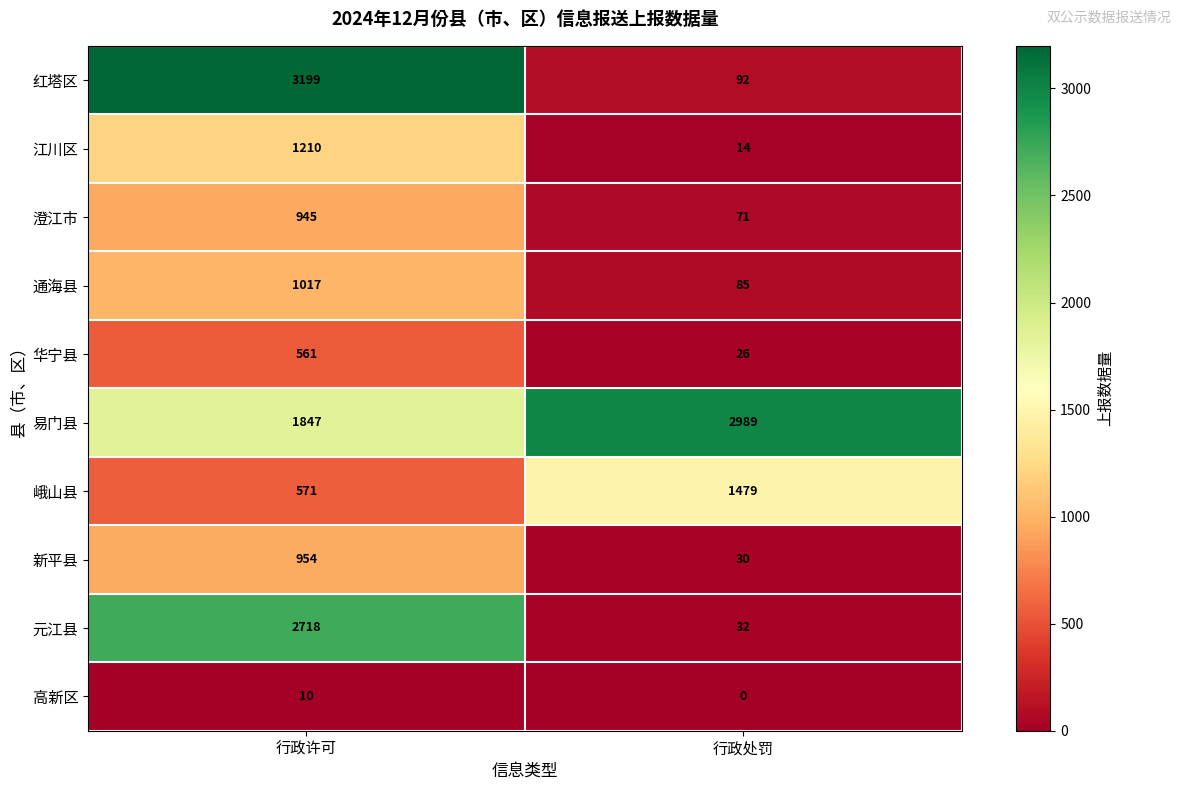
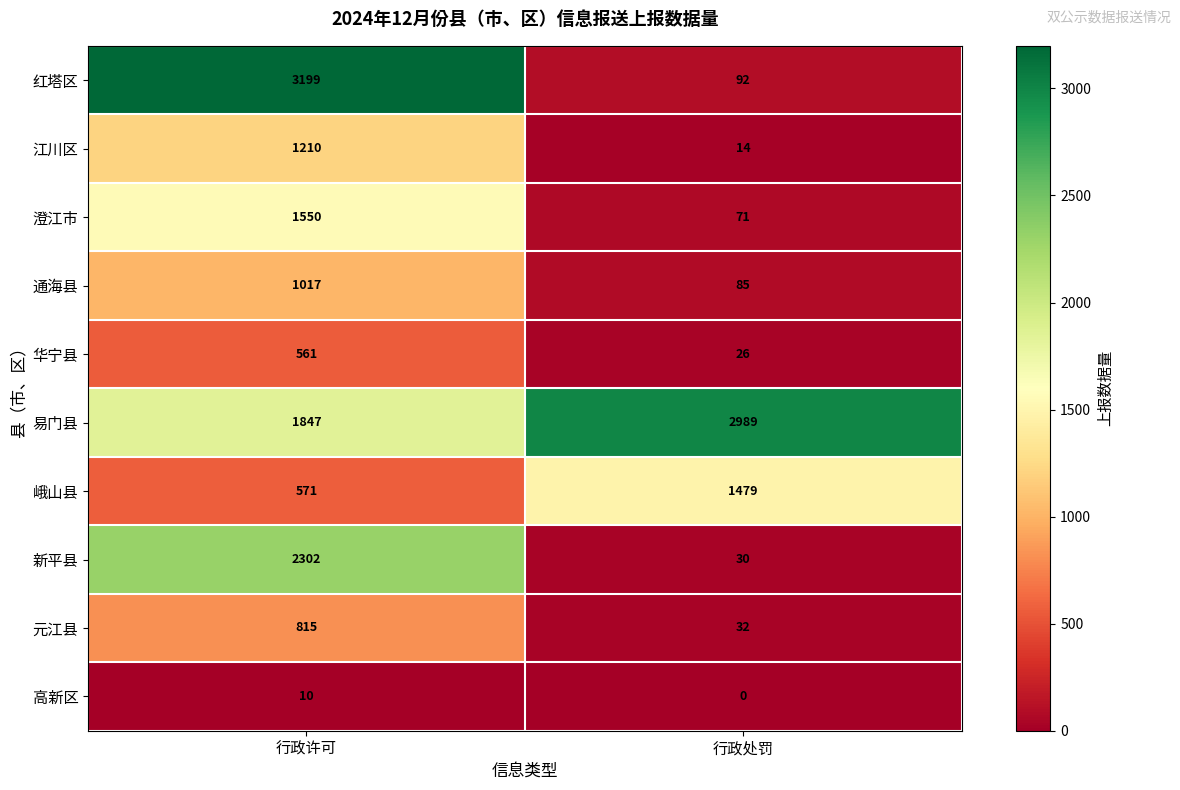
澄江市, 行政许可: 945 -> 1550
新平县, 行政许可: 954 -> 2302
元江县, 行政许可: 2718 -> 815
